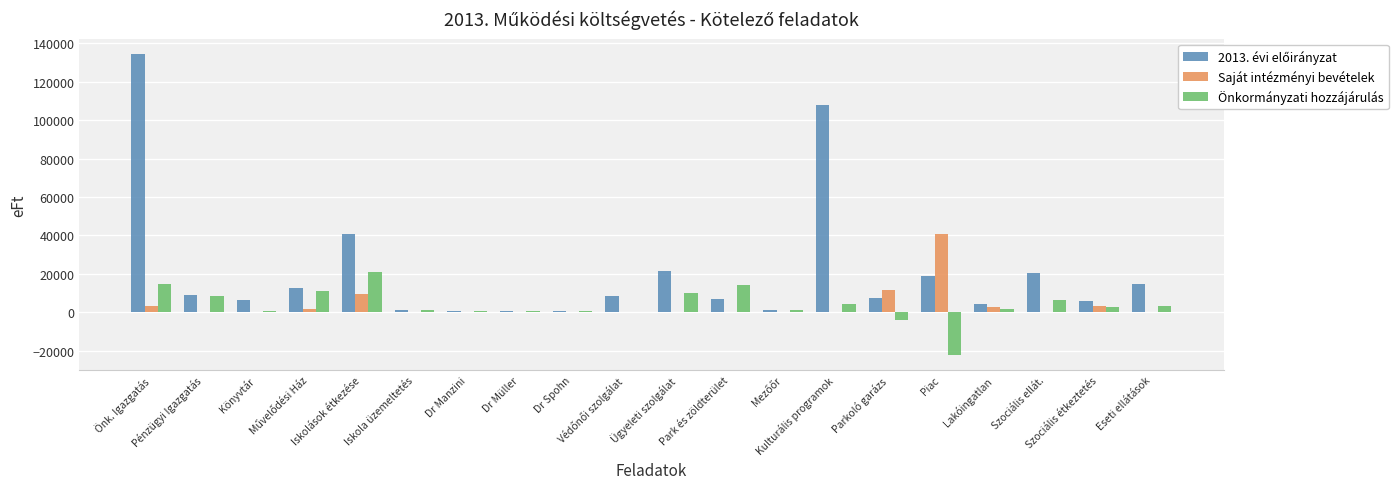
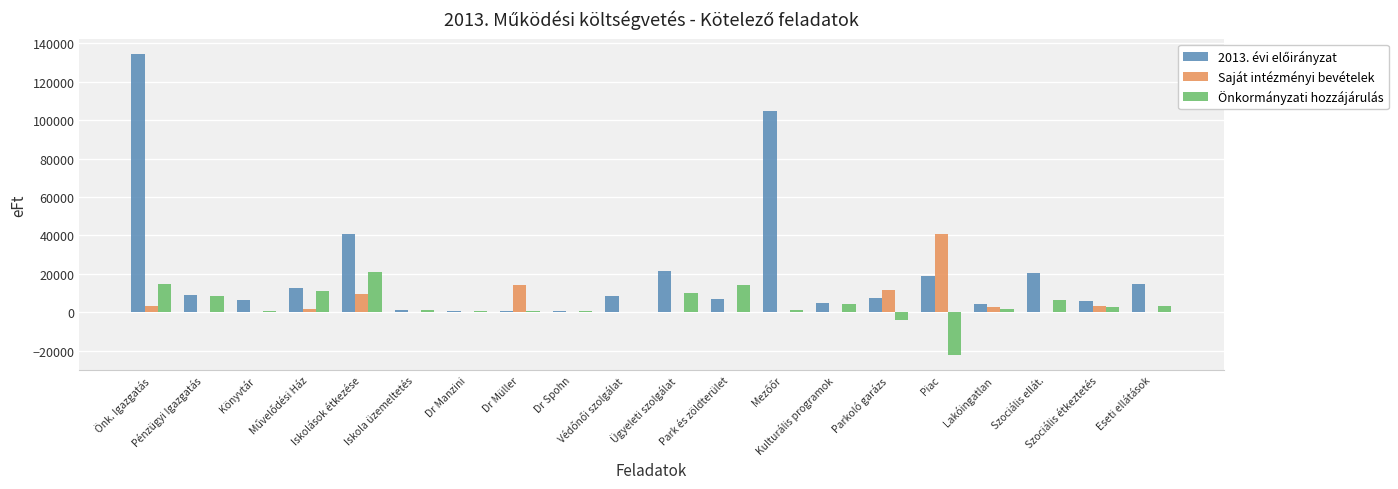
Saját intézményi bevételek, Dr Müller: 0 -> 14000
2013. évi előirányzat, Mezőőr: 1000 -> 105000
2013. évi előirányzat, Kulturális programok: 108000 -> 5000
